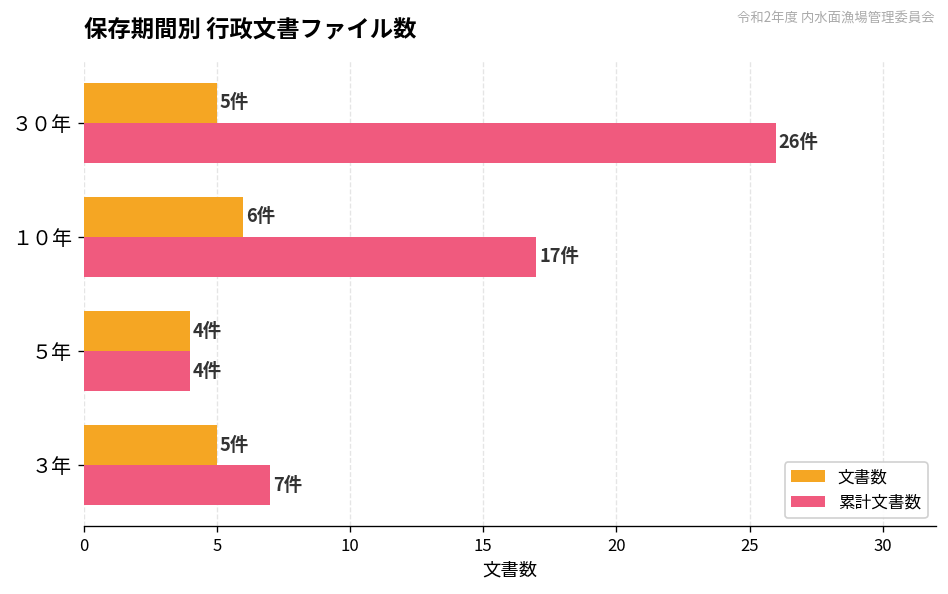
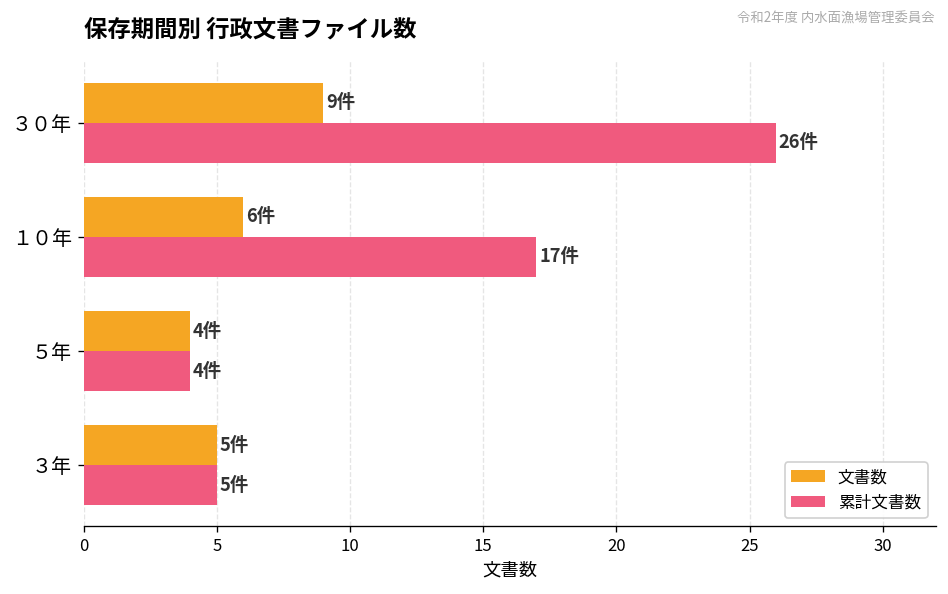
文書数, ３０年: 5件 -> 9件
累計文書数, ３年: 7件 -> 5件
